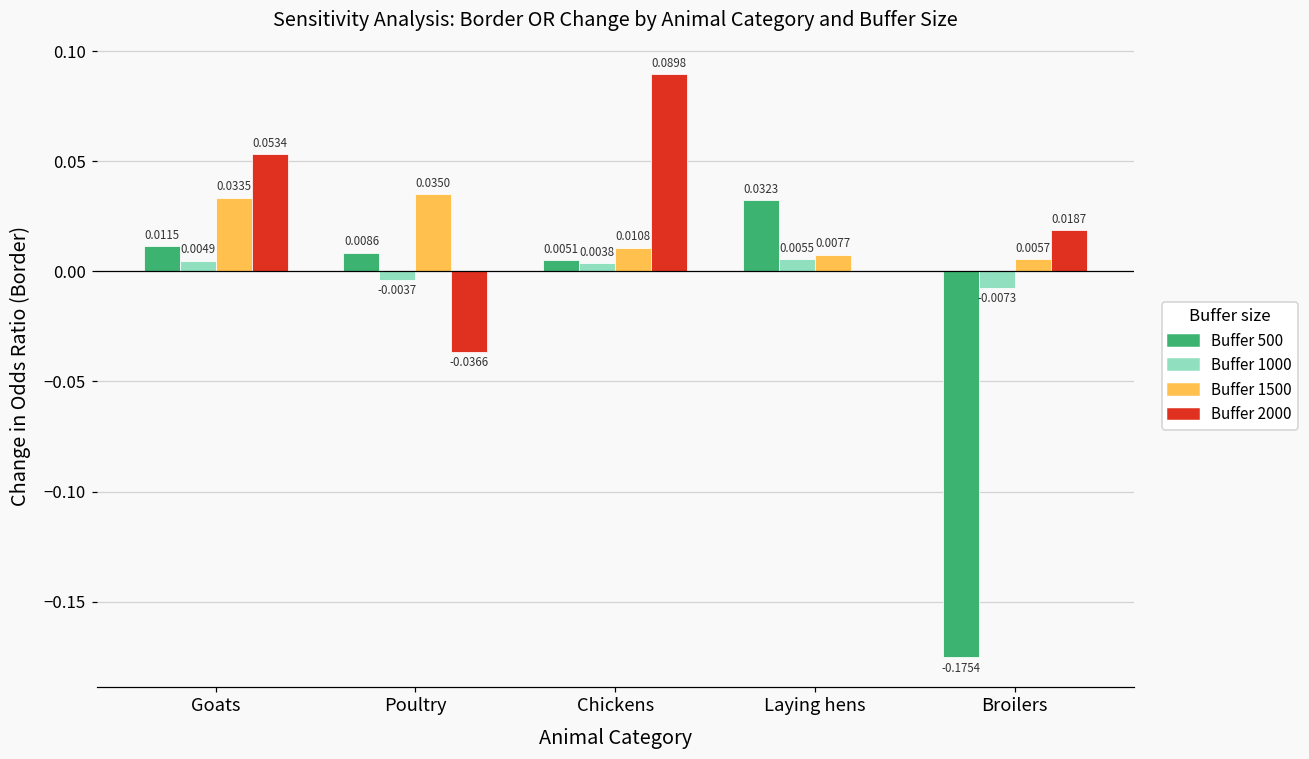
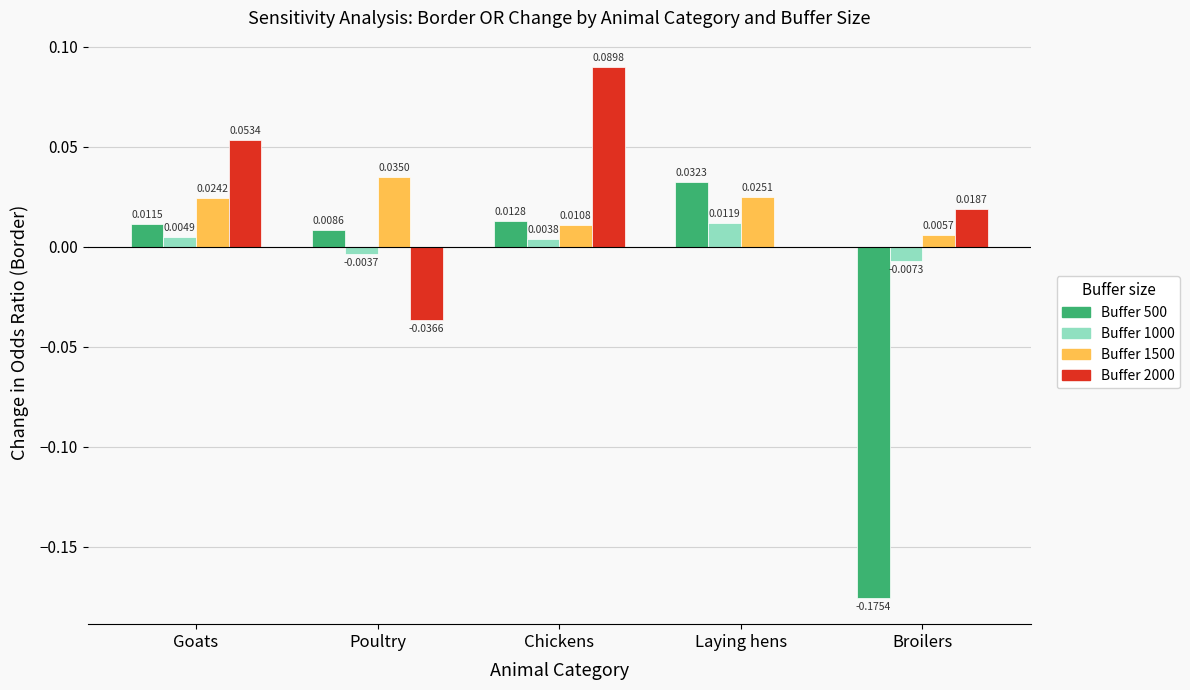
Buffer 1500, Goats: 0.0335 -> 0.0242
Buffer 500, Chickens: 0.0051 -> 0.0128
Buffer 1000, Laying hens: 0.0055 -> 0.0119
Buffer 1500, Laying hens: 0.0077 -> 0.0251
